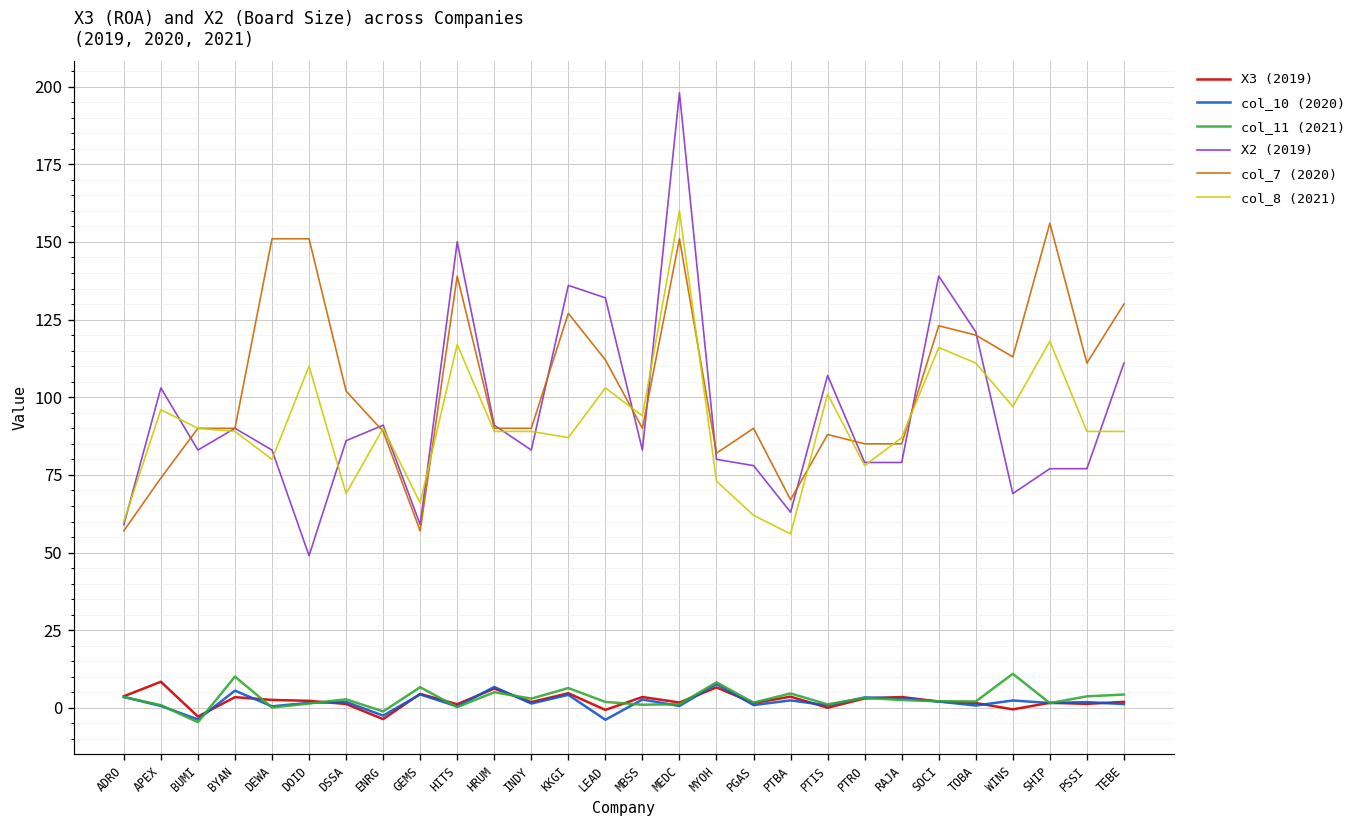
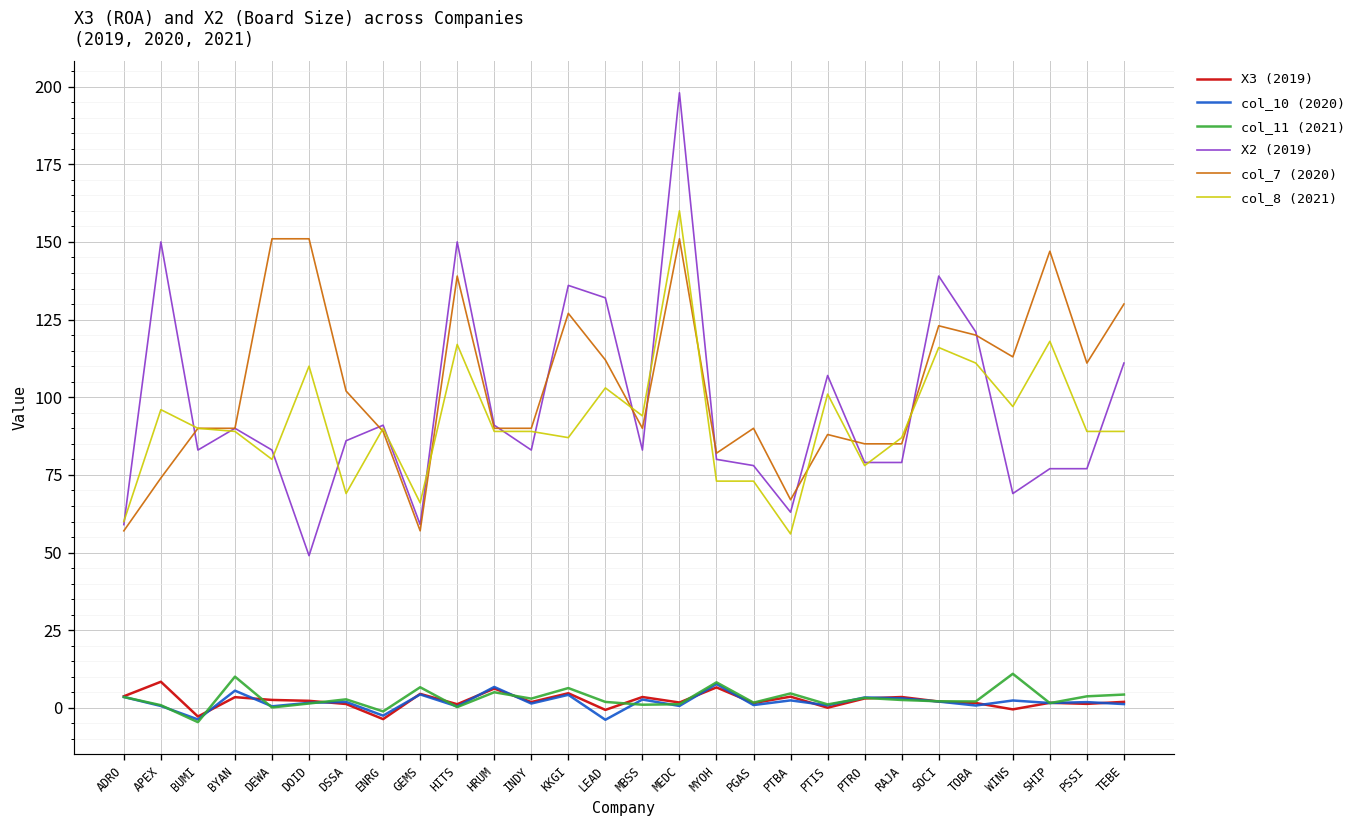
X2 (2019), APEX: 103 -> 150
col_8 (2021), PGAS: 62 -> 73
col_7 (2020), SHIP: 156 -> 147
